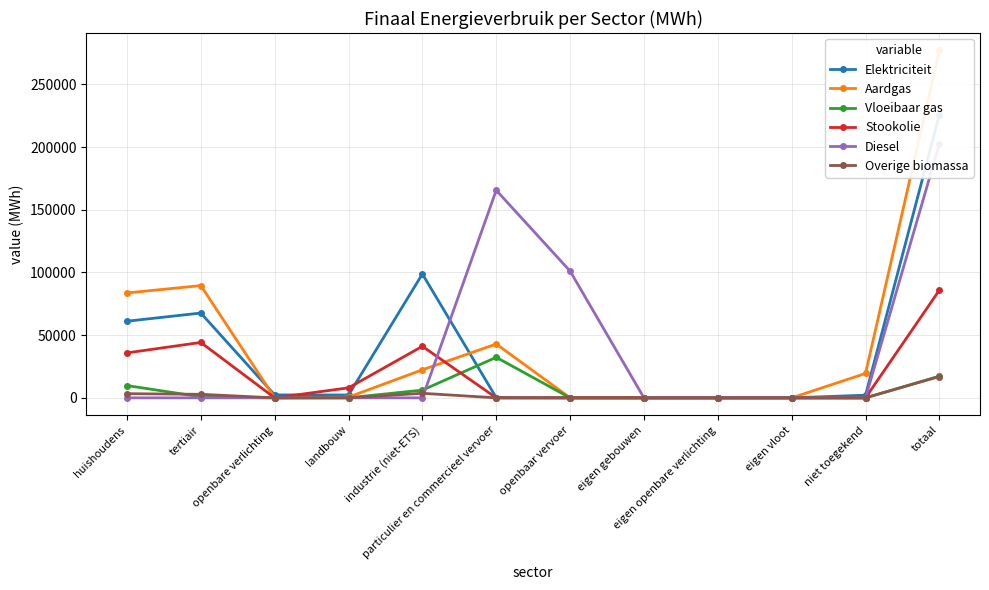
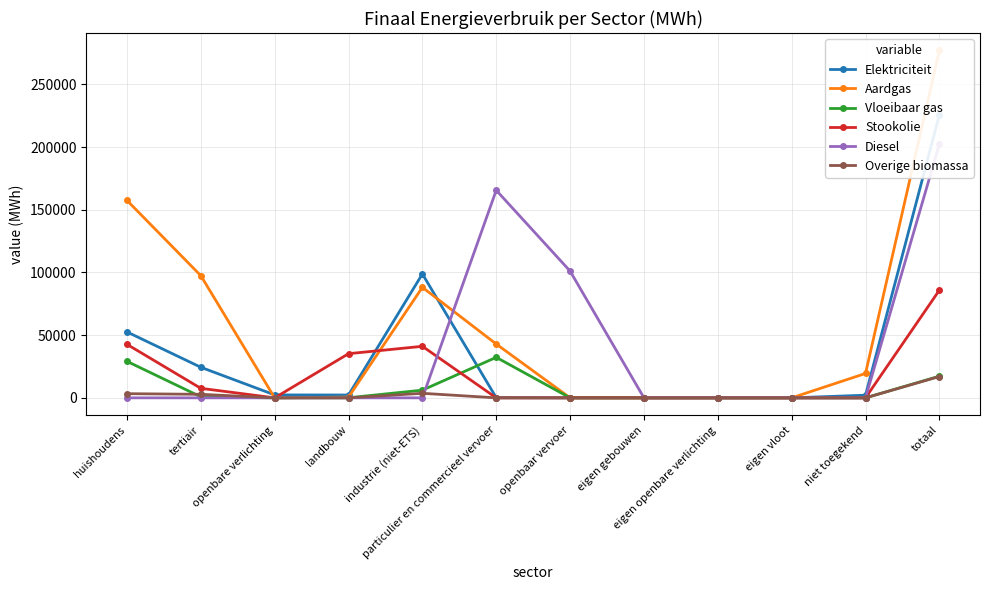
Elektriciteit, huishoudens: 61000 -> 53000
Aardgas, huishoudens: 84000 -> 158000
Vloeibaar gas, huishoudens: 10000 -> 29000
Stookolie, huishoudens: 36000 -> 43000
Elektriciteit, tertiair: 68000 -> 24000
Aardgas, tertiair: 90000 -> 97000
Stookolie, tertiair: 44000 -> 8000
Stookolie, landbouw: 8000 -> 35000
Aardgas, industrie (niet-ETS): 22000 -> 88000
